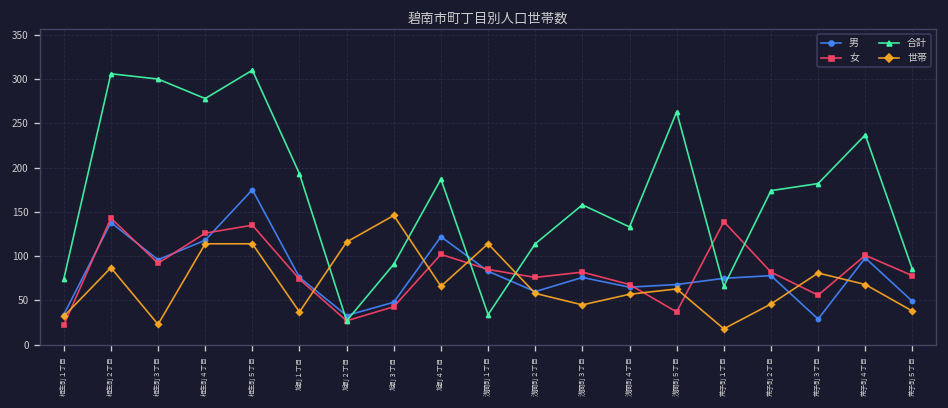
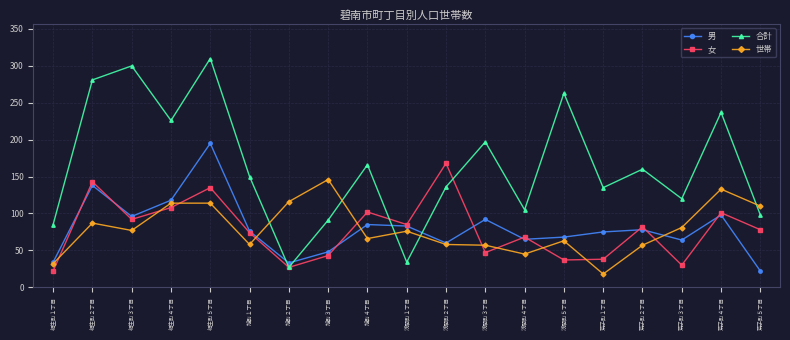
合計, 相生町１丁目: 70 -> 90
合計, 相生町２丁目: 310 -> 280
世帯, 相生町３丁目: 20 -> 80
女, 相生町４丁目: 130 -> 110
合計, 相生町４丁目: 280 -> 230
男, 相生町５丁目: 180 -> 200
合計, 旭町１丁目: 190 -> 150
世帯, 旭町１丁目: 40 -> 60
男, 旭町４丁目: 120 -> 90
合計, 旭町４丁目: 190 -> 170
世帯, 浅間町１丁目: 110 -> 80
女, 浅間町２丁目: 80 -> 170
合計, 浅間町２丁目: 110 -> 140
男, 浅間町３丁目: 80 -> 90
女, 浅間町３丁目: 80 -> 50
合計, 浅間町３丁目: 160 -> 200
世帯, 浅間町３丁目: 50 -> 60
合計, 浅間町４丁目: 130 -> 110
世帯, 浅間町４丁目: 60 -> 50
女, 荒子町１丁目: 140 -> 40
合計, 荒子町１丁目: 70 -> 140
合計, 荒子町２丁目: 170 -> 160
世帯, 荒子町２丁目: 50 -> 60
男, 荒子町３丁目: 30 -> 60
女, 荒子町３丁目: 60 -> 30
合計, 荒子町３丁目: 180 -> 120
世帯, 荒子町４丁目: 70 -> 130
男, 荒子町５丁目: 50 -> 20
合計, 荒子町５丁目: 90 -> 100
世帯, 荒子町５丁目: 40 -> 110
